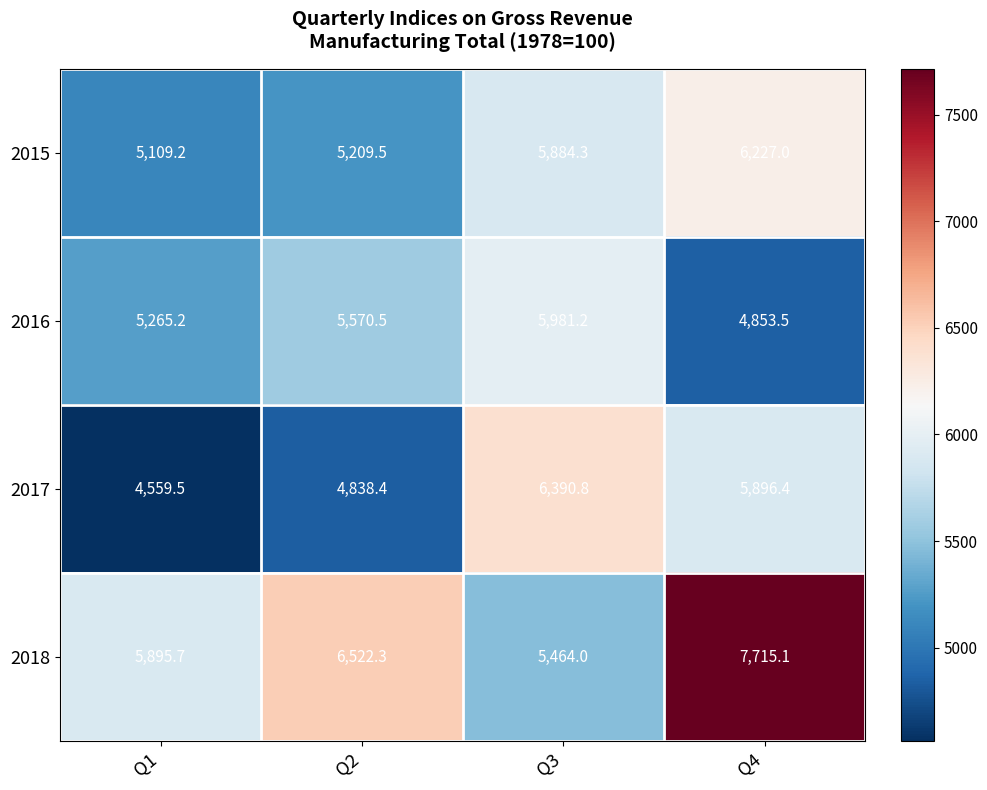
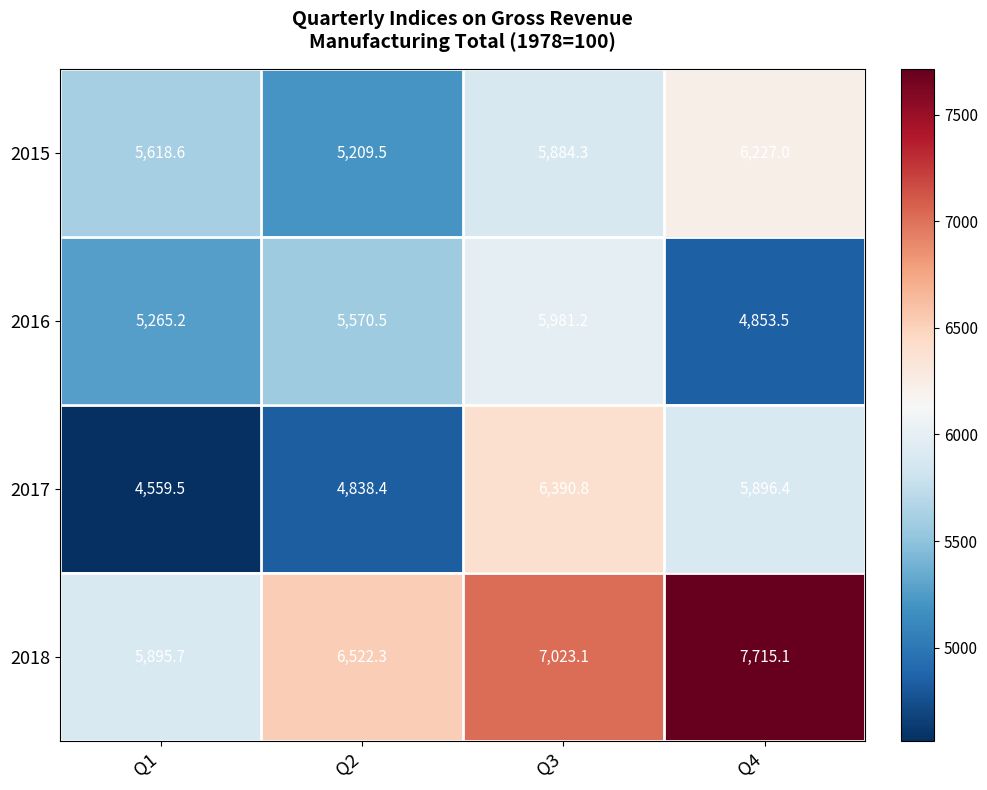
2015, Q1: 5,109.2 -> 5,618.6
2018, Q3: 5,464.0 -> 7,023.1
